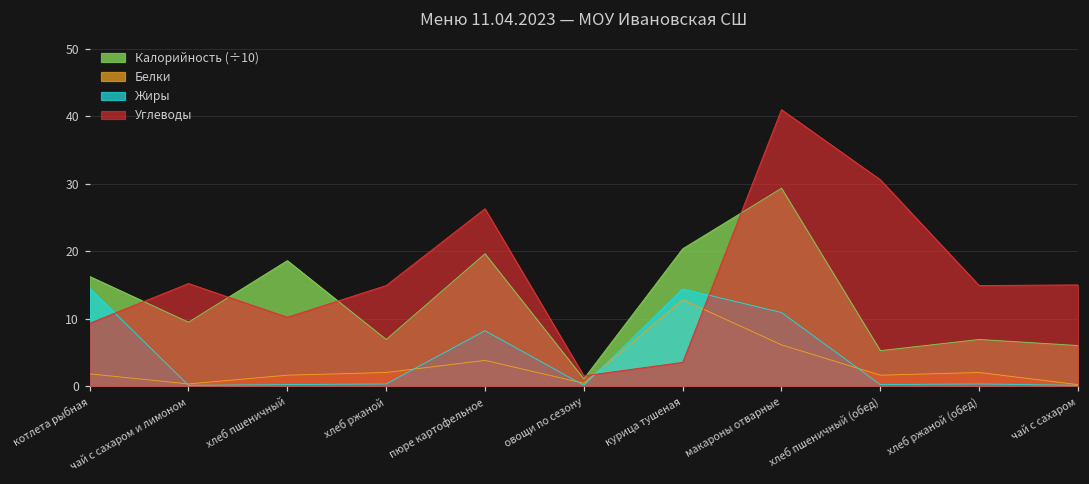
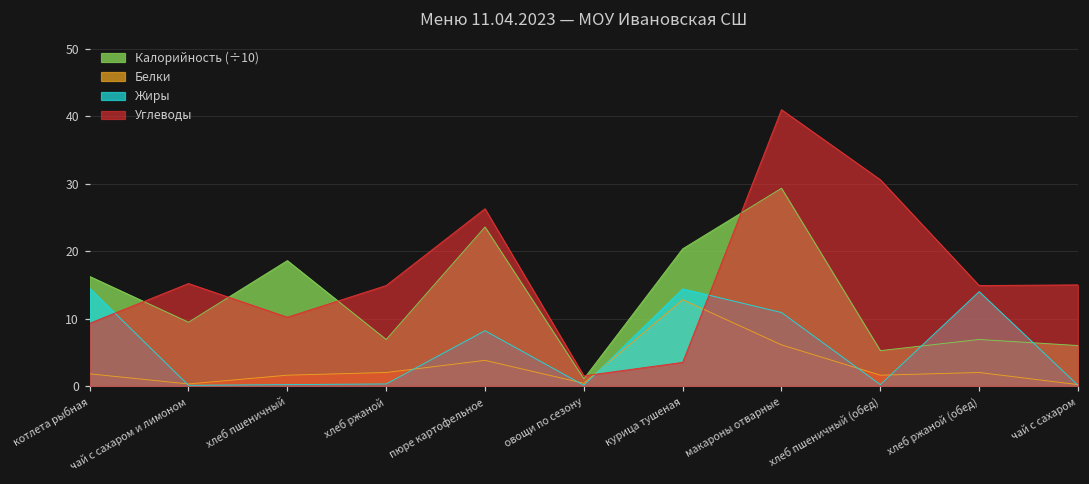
Калорийность (÷10), пюре картофельное: 20 -> 24
Жиры, хлеб ржаной (обед): 0 -> 14
